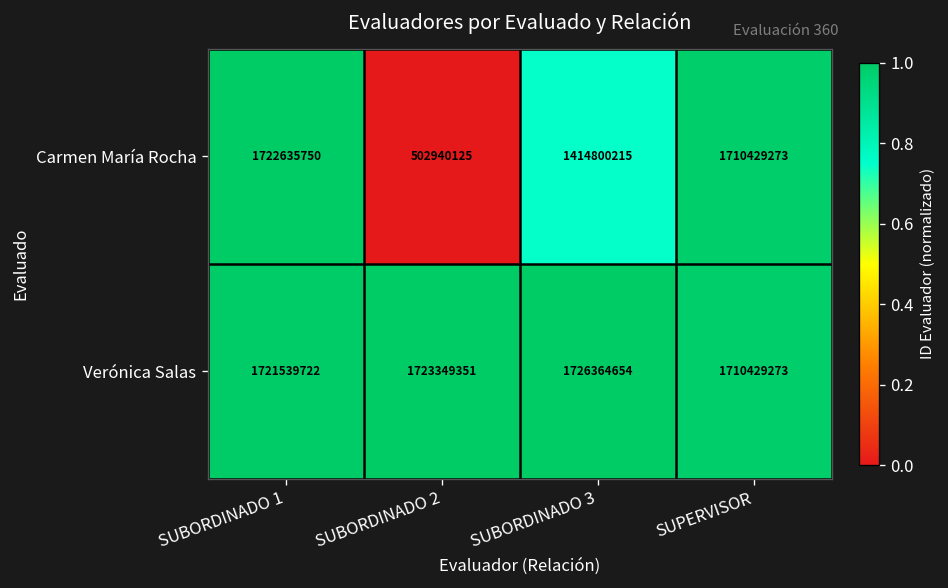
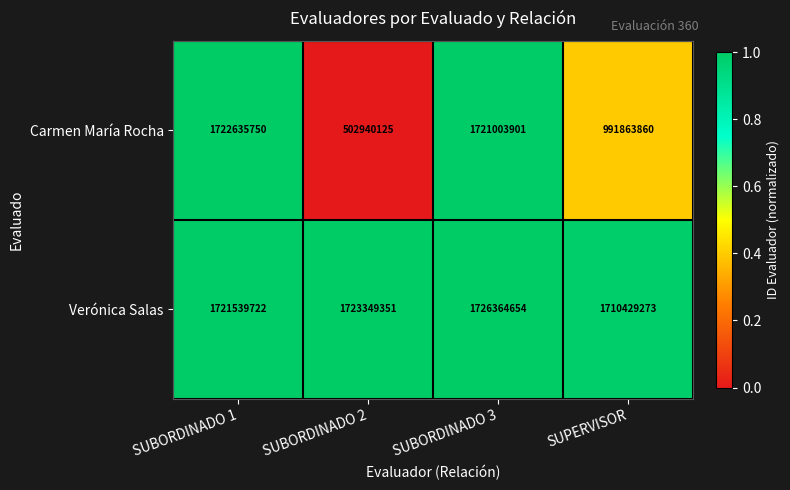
Carmen María Rocha, SUBORDINADO 3: 1414800215 -> 1721003901
Carmen María Rocha, SUPERVISOR: 1710429273 -> 991863860
